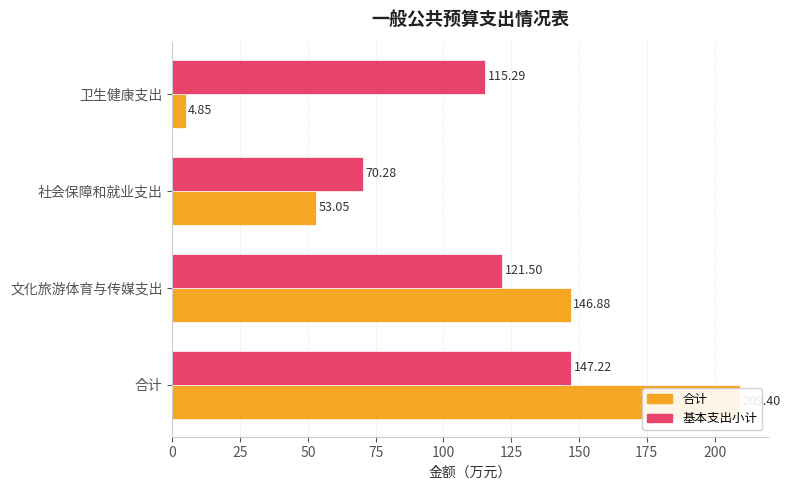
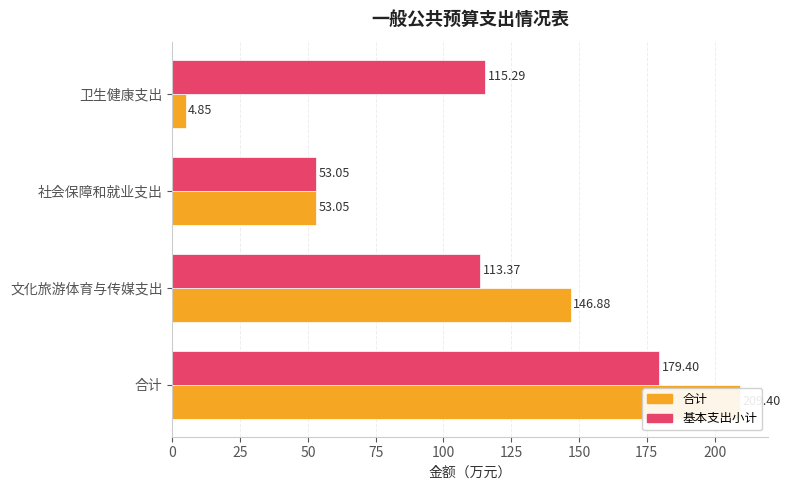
基本支出小计, 社会保障和就业支出: 70.28 -> 53.05
基本支出小计, 文化旅游体育与传媒支出: 121.50 -> 113.37
基本支出小计, 合计: 147.22 -> 179.40
